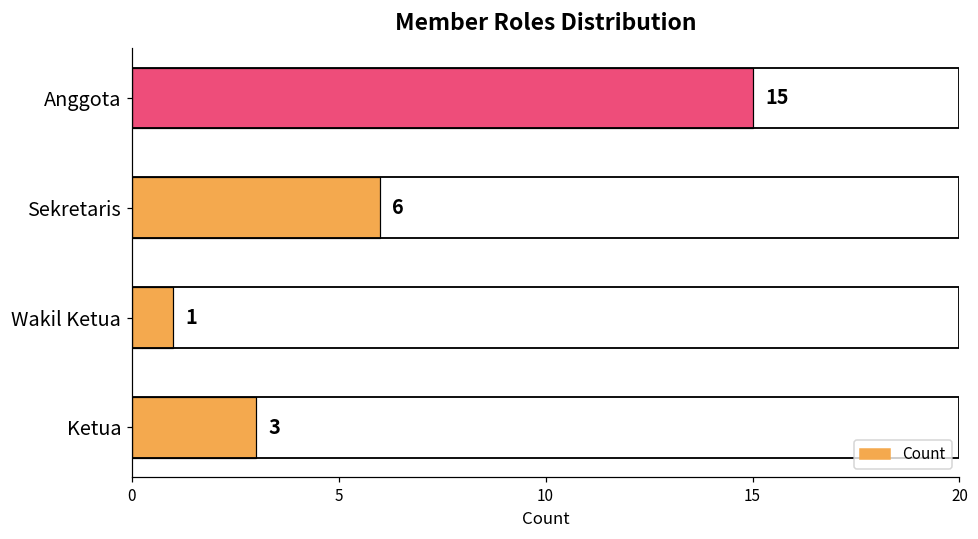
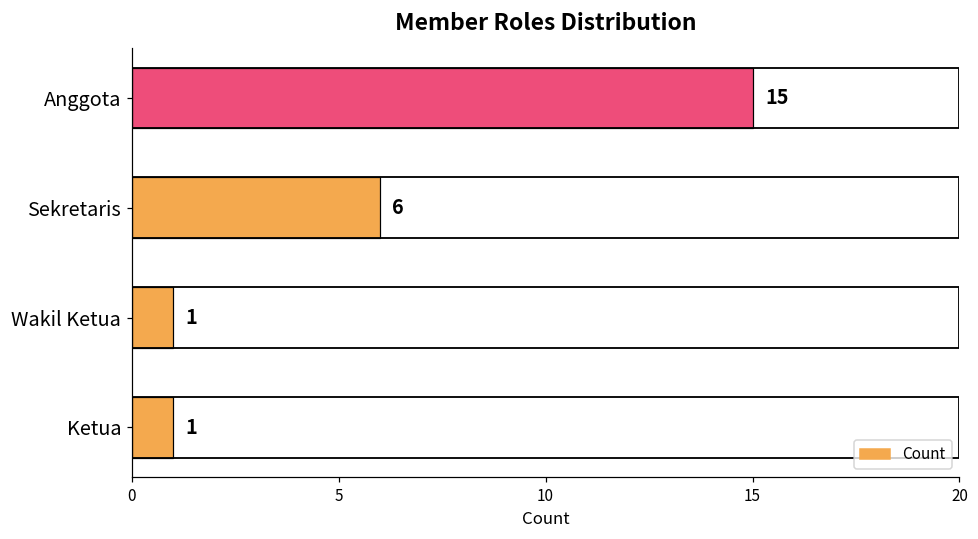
Ketua: 3 -> 1
